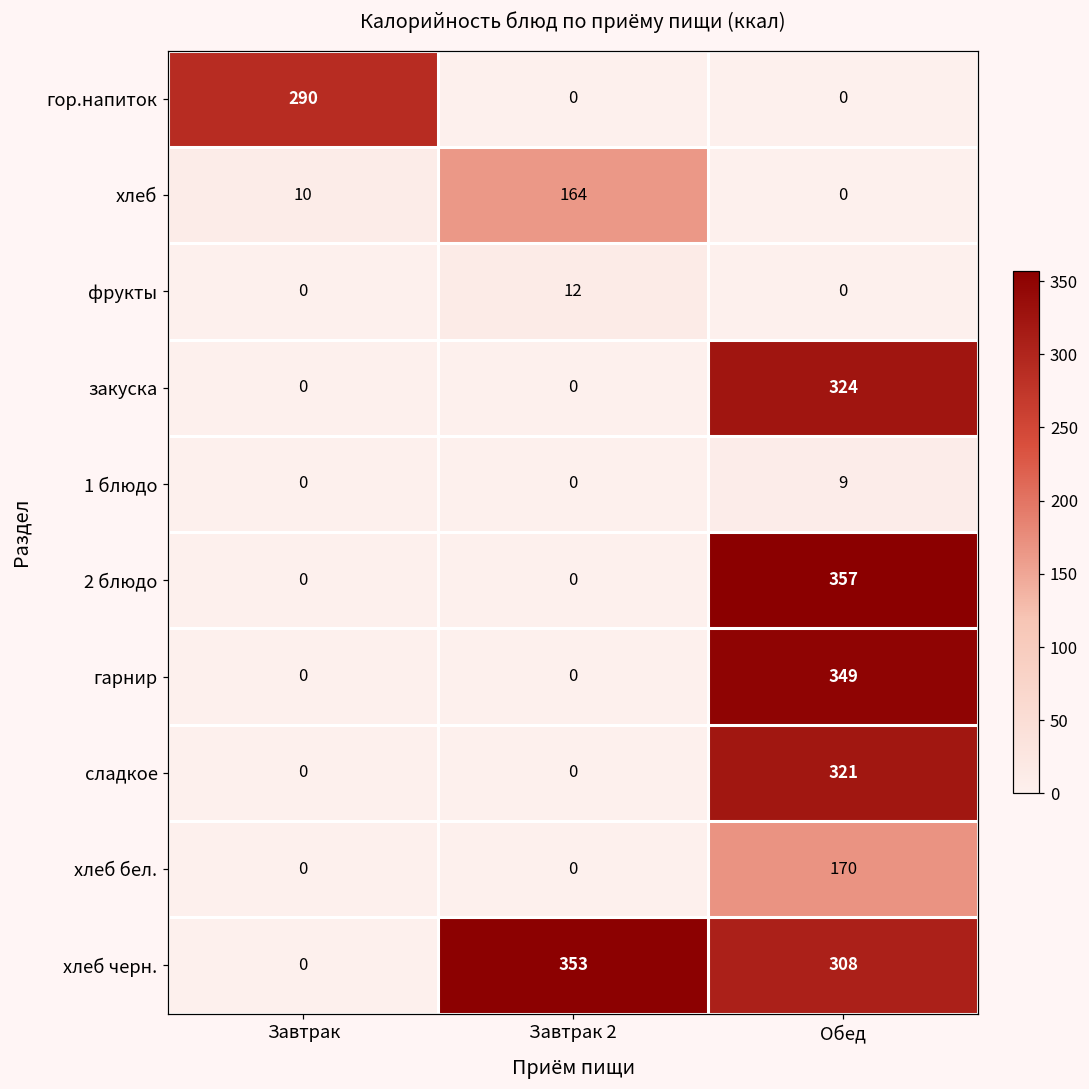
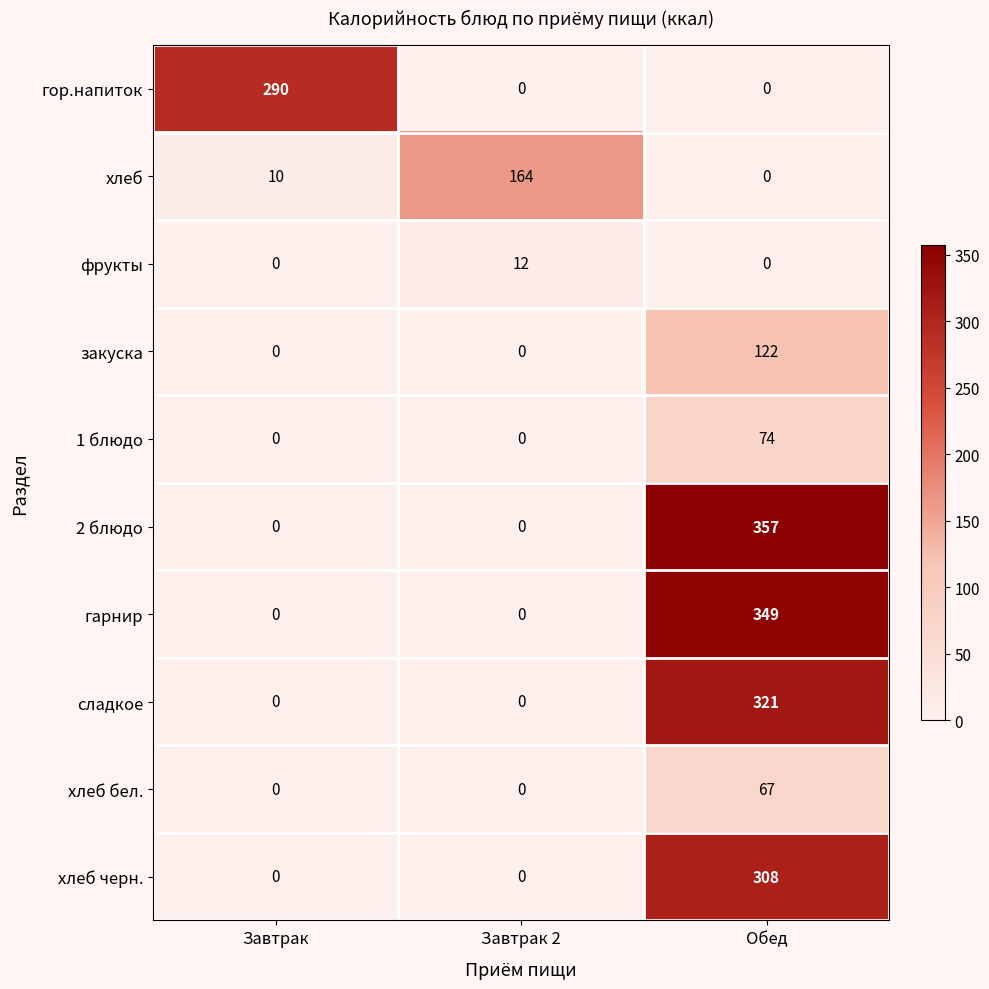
закуска, Обед: 324 -> 122
1 блюдо, Обед: 9 -> 74
хлеб бел., Обед: 170 -> 67
хлеб черн., Завтрак 2: 353 -> 0
